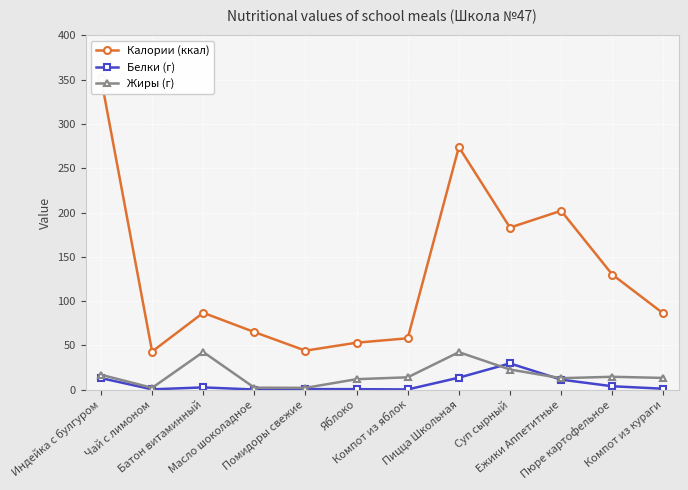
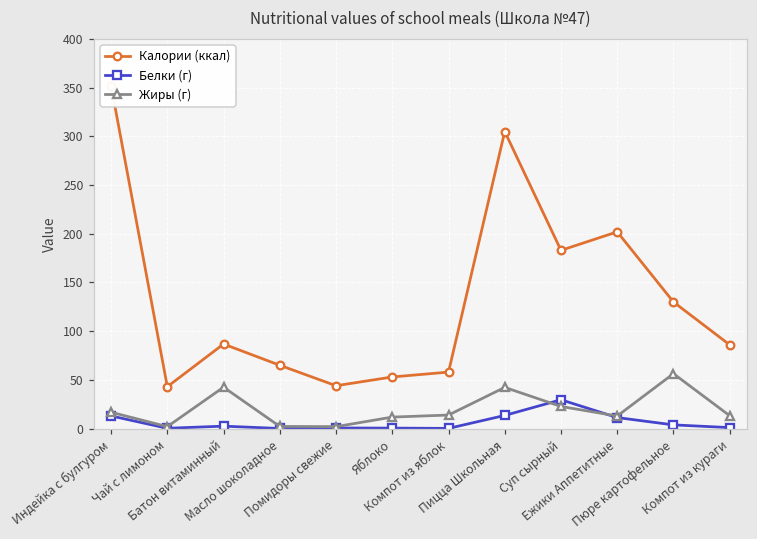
Калории (ккал), Пицца Школьная: 270 -> 310
Жиры (г), Пюре картофельное: 10 -> 60
